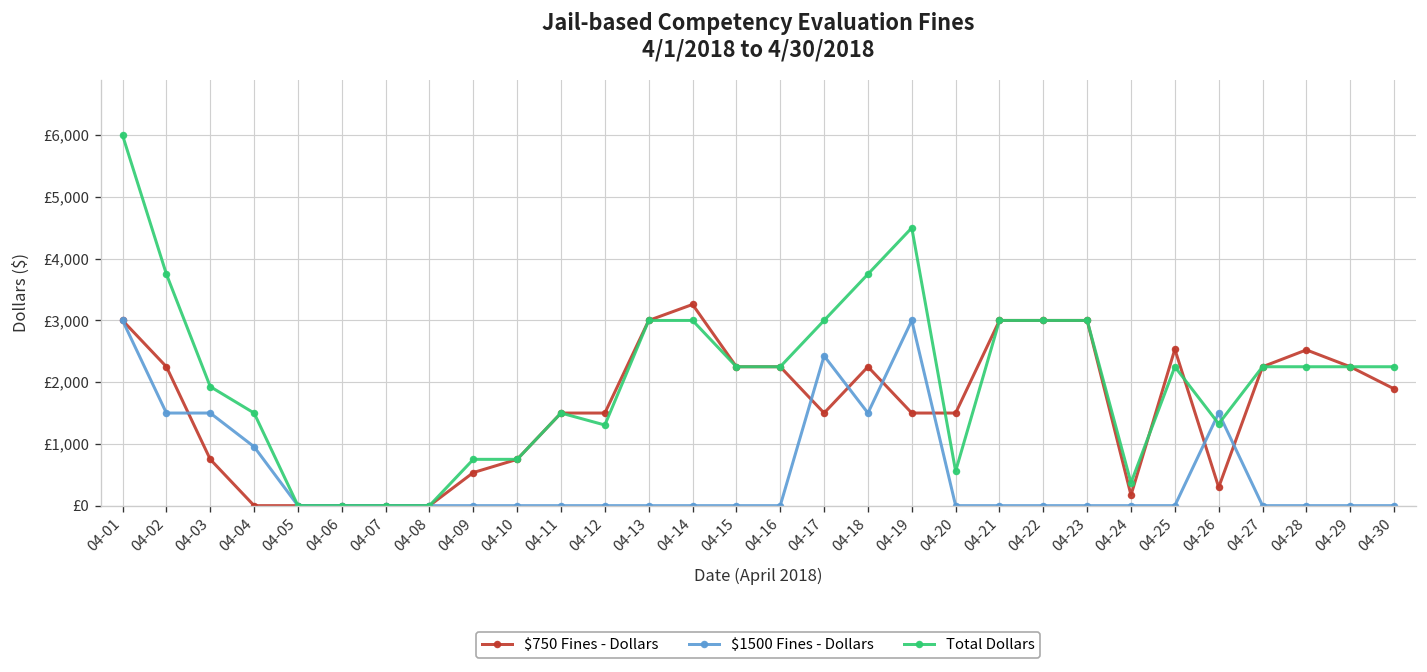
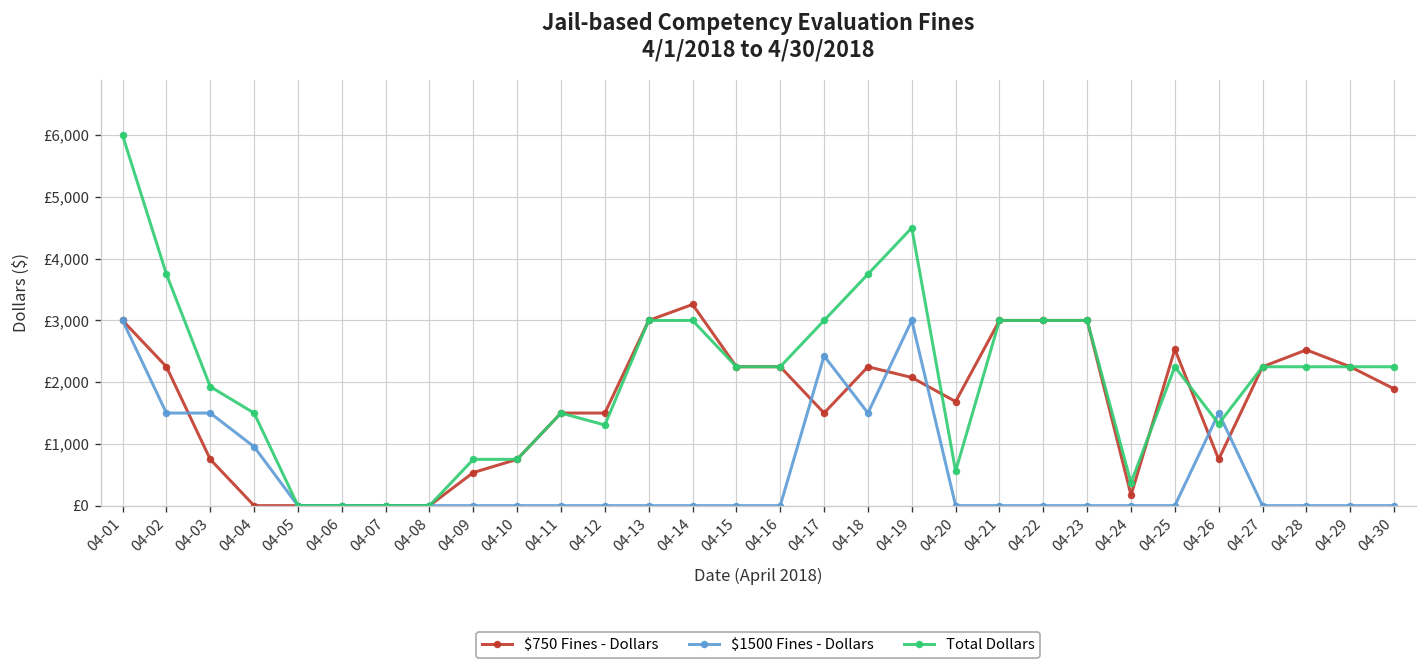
$750 Fines - Dollars, 04-19: £1,500 -> £2,100
$750 Fines - Dollars, 04-20: £1,500 -> £1,700
$750 Fines - Dollars, 04-26: £300 -> £800
